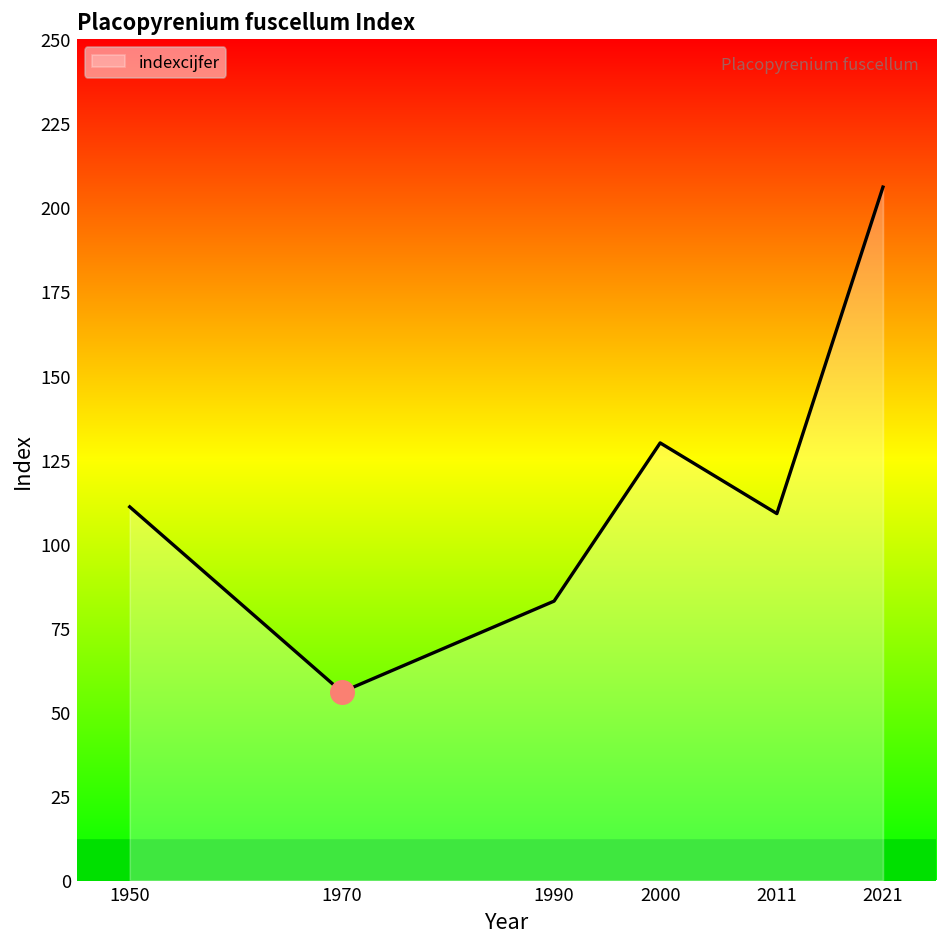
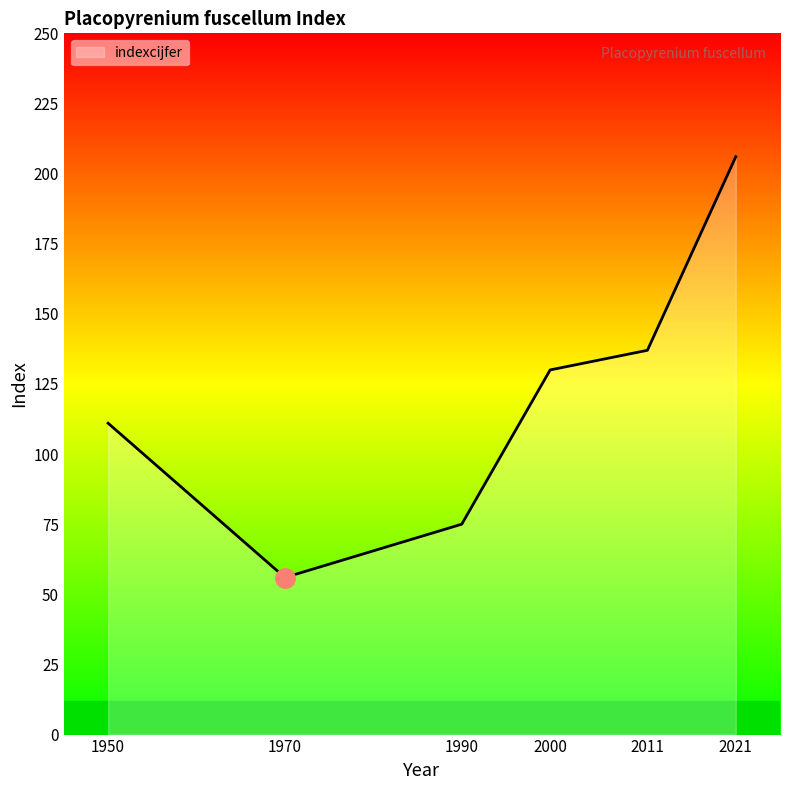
indexcijfer, 1990: 83 -> 75
indexcijfer, 2011: 109 -> 137
